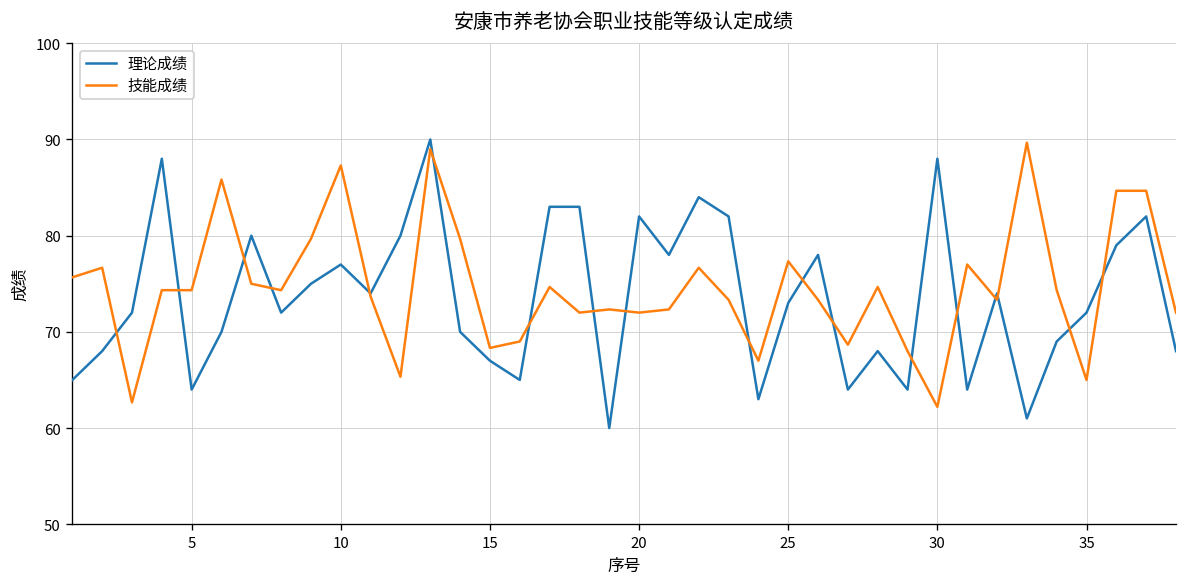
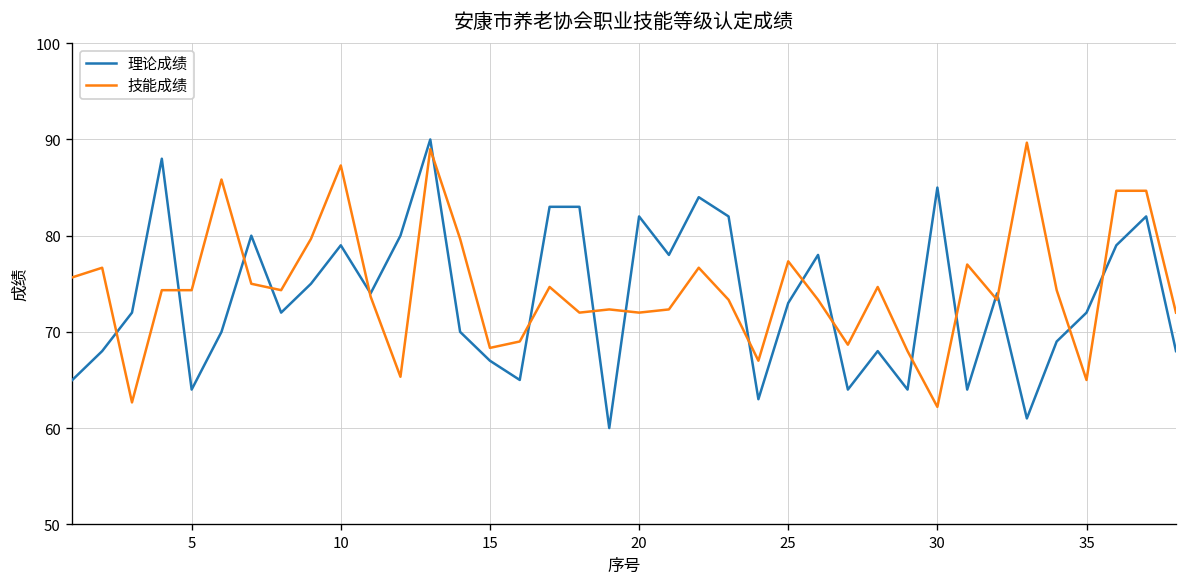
理论成绩, 10: 77 -> 79
理论成绩, 30: 88 -> 85
